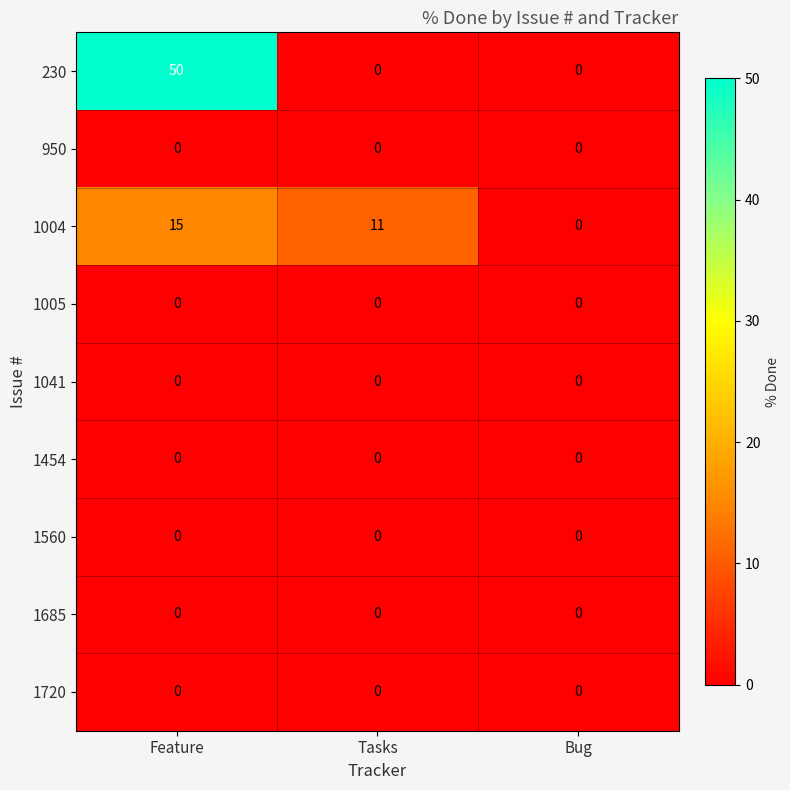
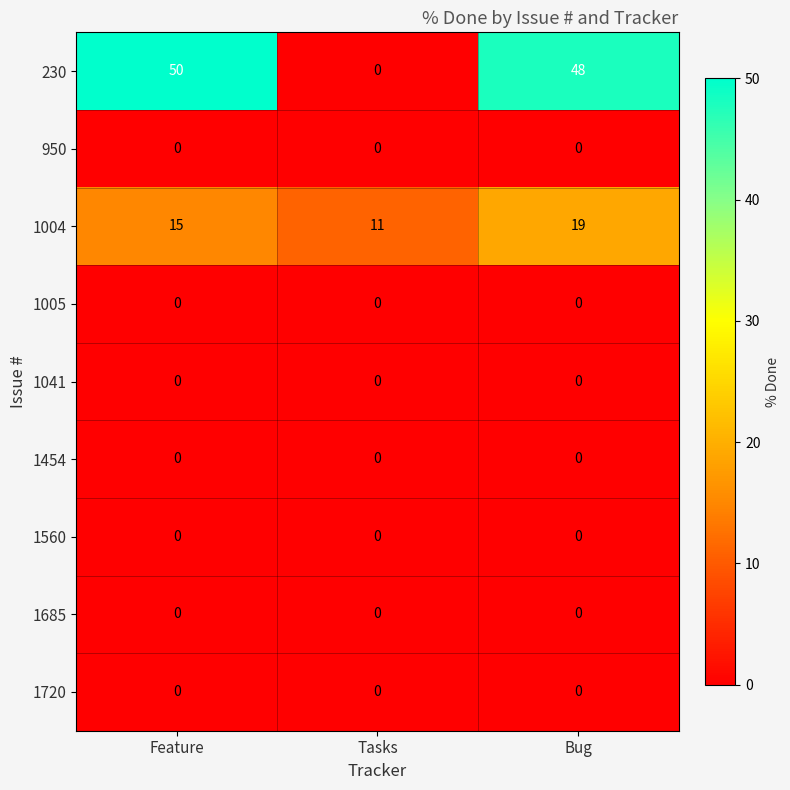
230, Bug: 0 -> 48
1004, Bug: 0 -> 19
